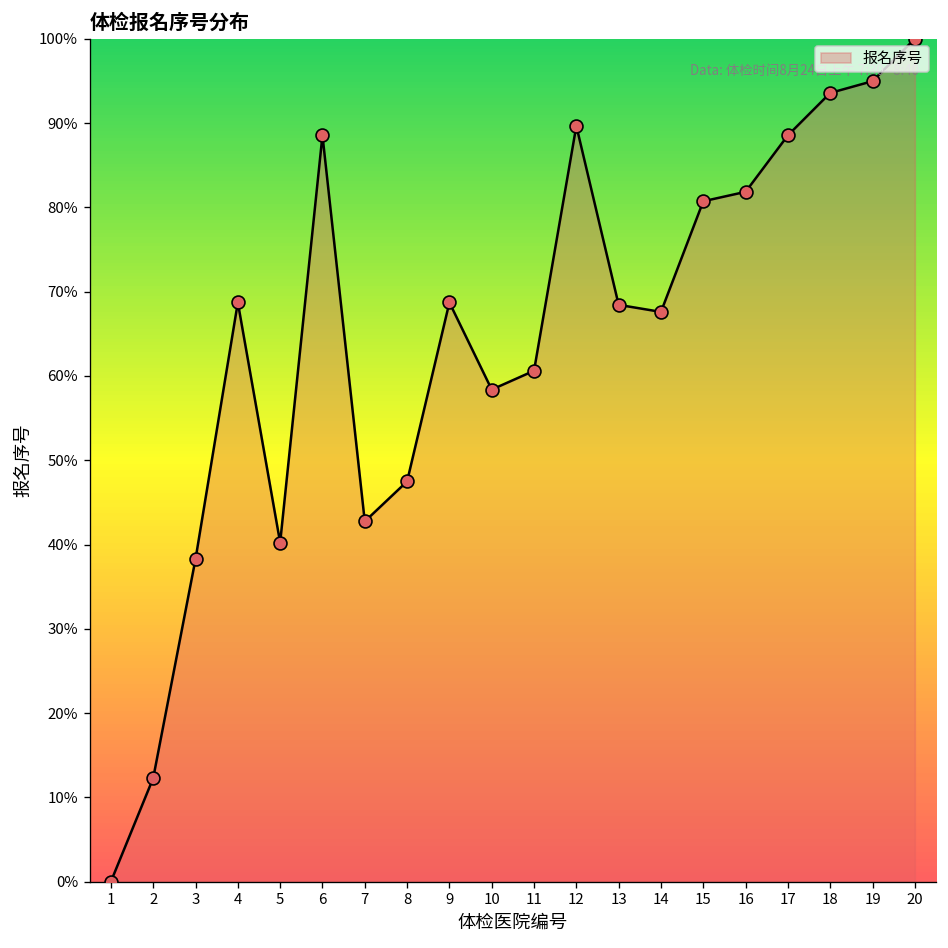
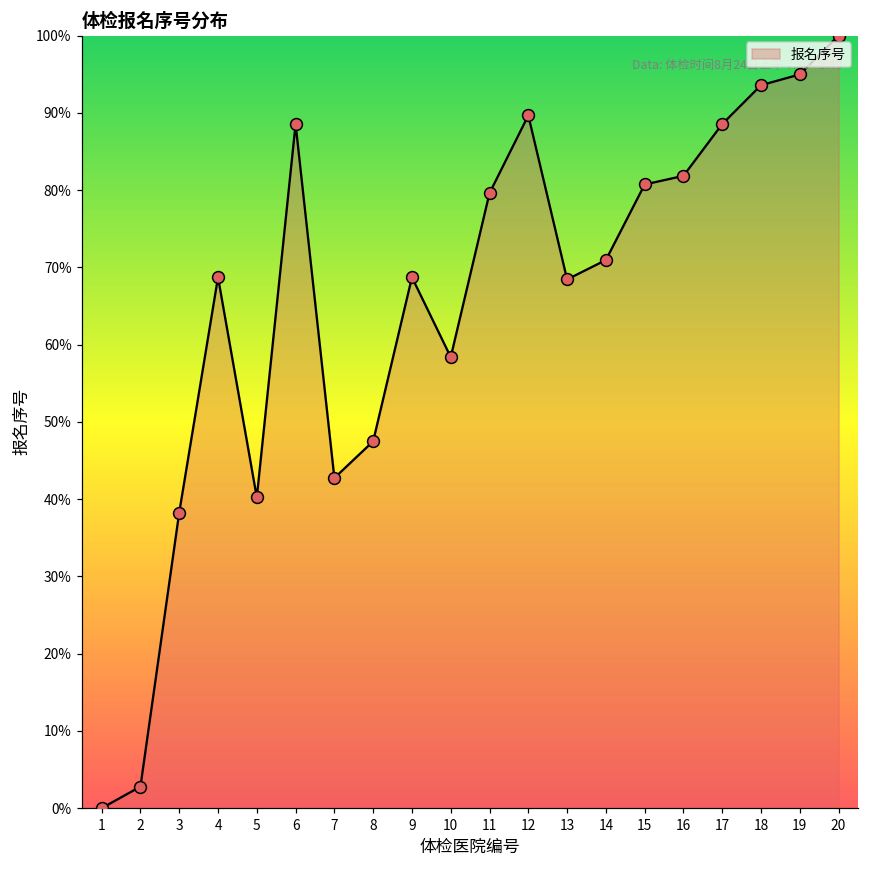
2: 12% -> 3%
11: 61% -> 80%
14: 68% -> 71%
